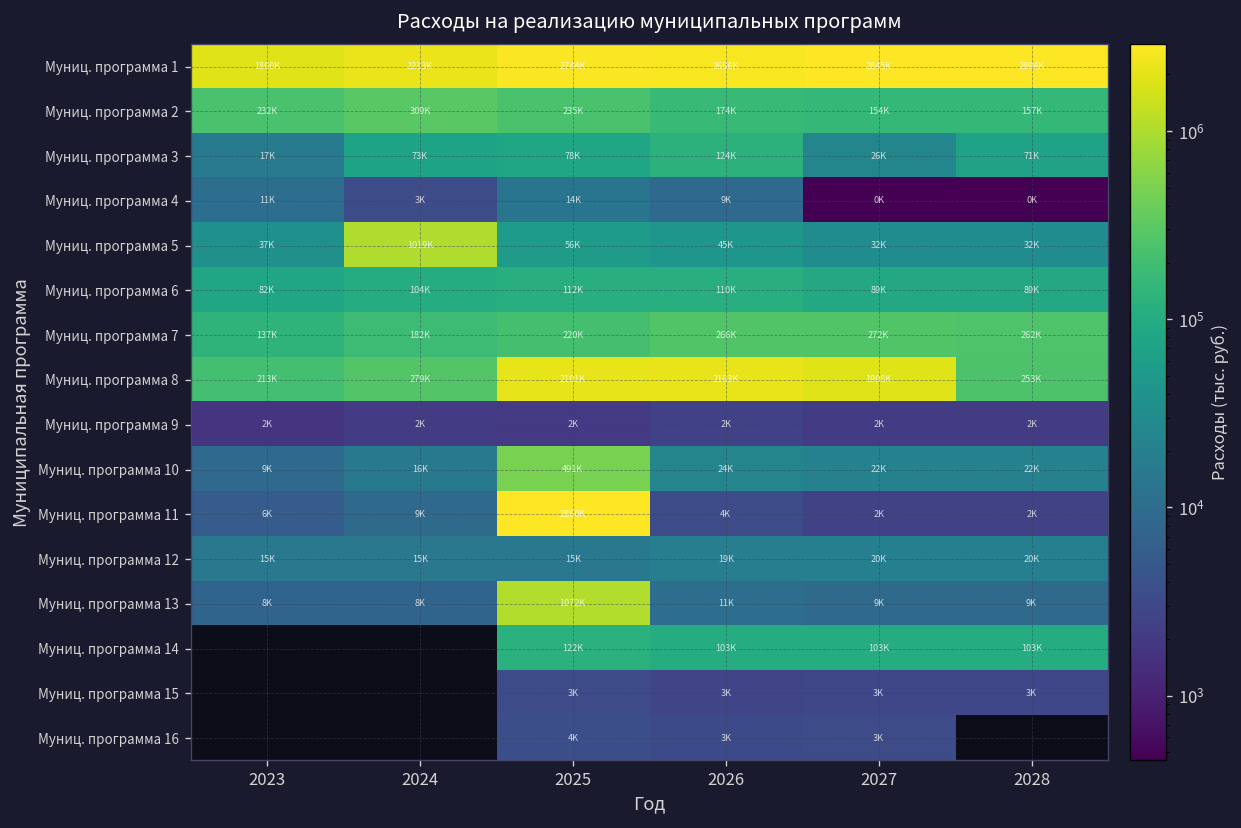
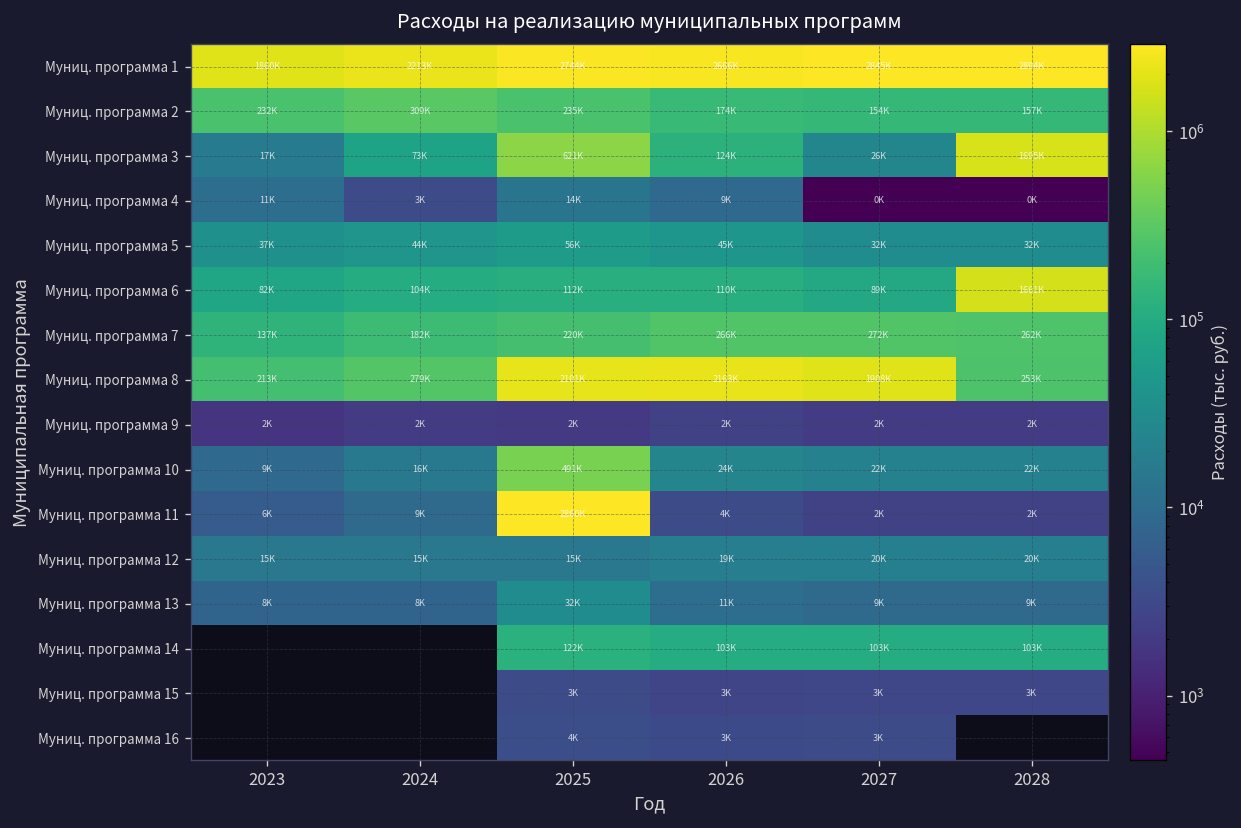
Муниц. программа 3, 2025: 78K -> 621K
Муниц. программа 3, 2028: 71K -> 1695K
Муниц. программа 5, 2024: 1019K -> 44K
Муниц. программа 6, 2028: 89K -> 1661K
Муниц. программа 13, 2025: 1072K -> 32K
